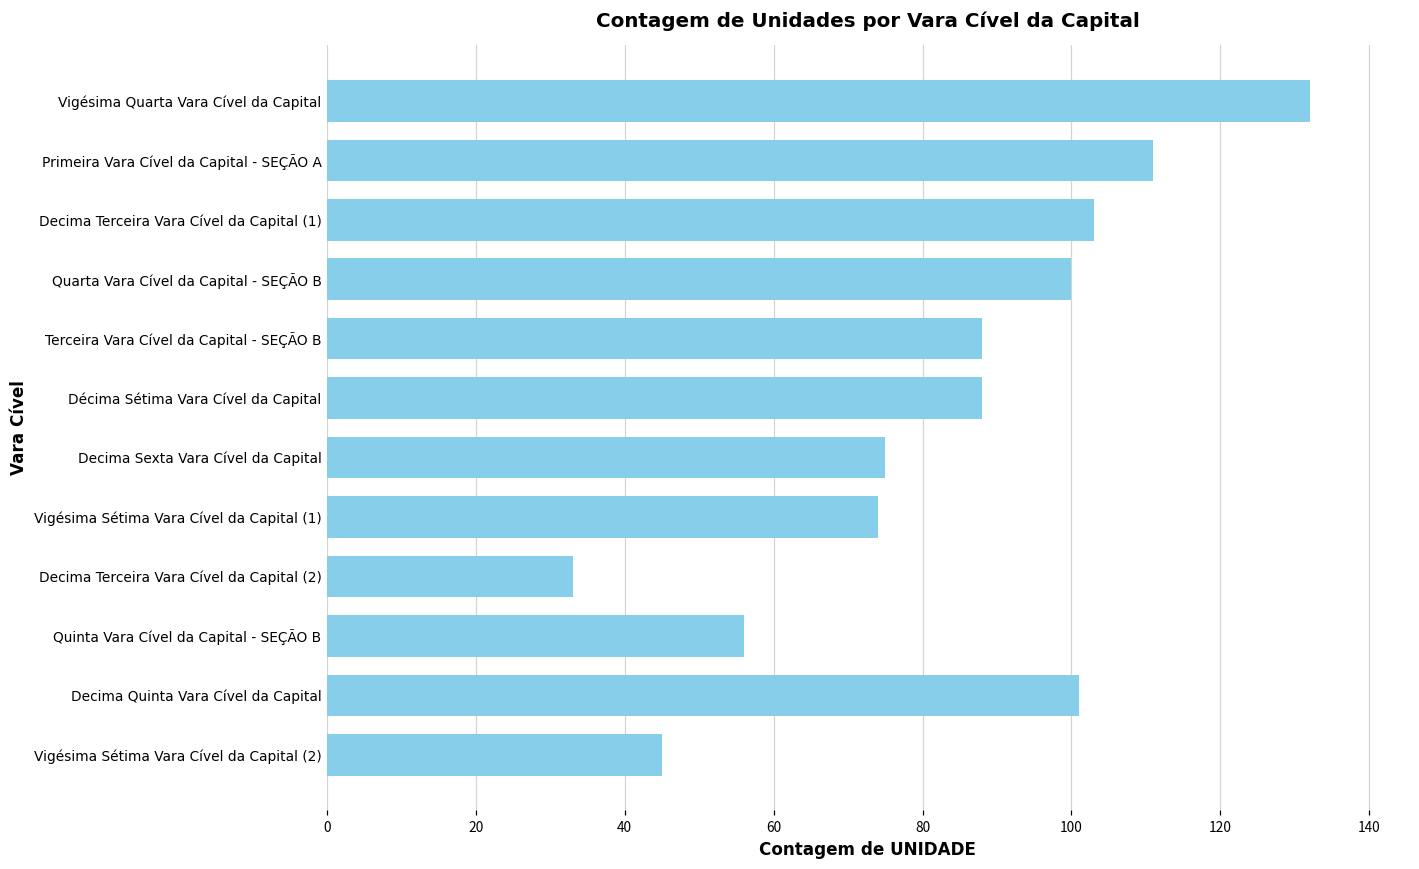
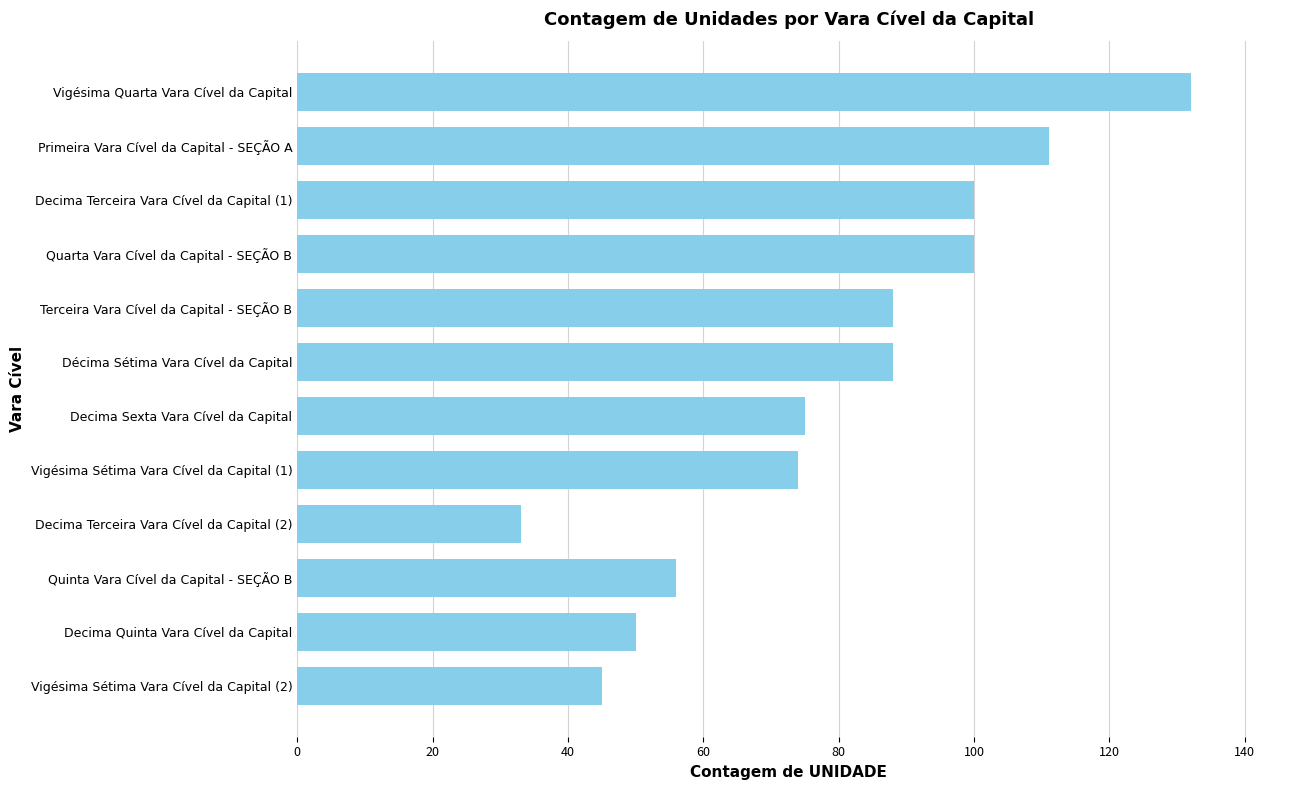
Decima Terceira Vara Cível da Capital (1): 103 -> 100
Decima Quinta Vara Cível da Capital: 101 -> 50
